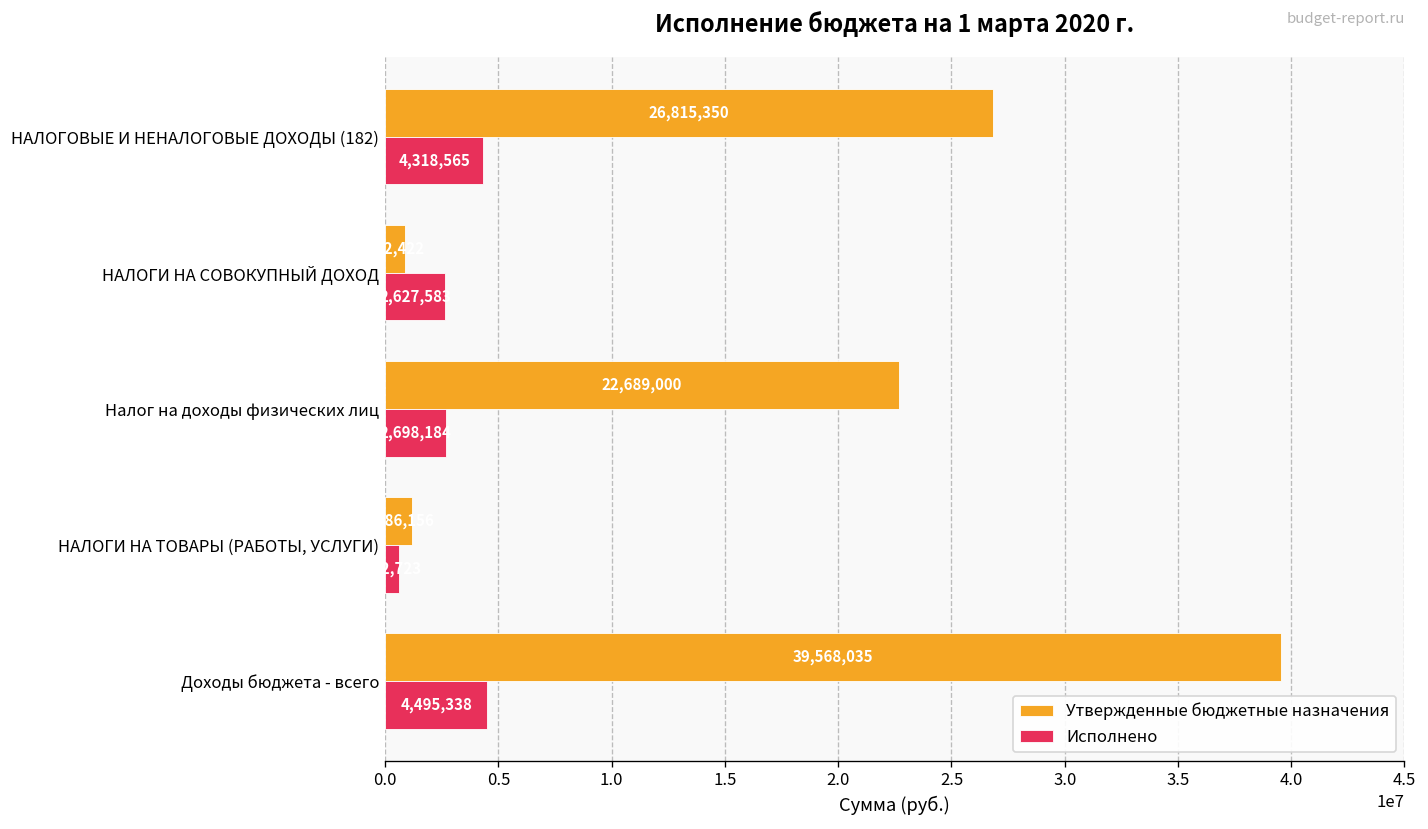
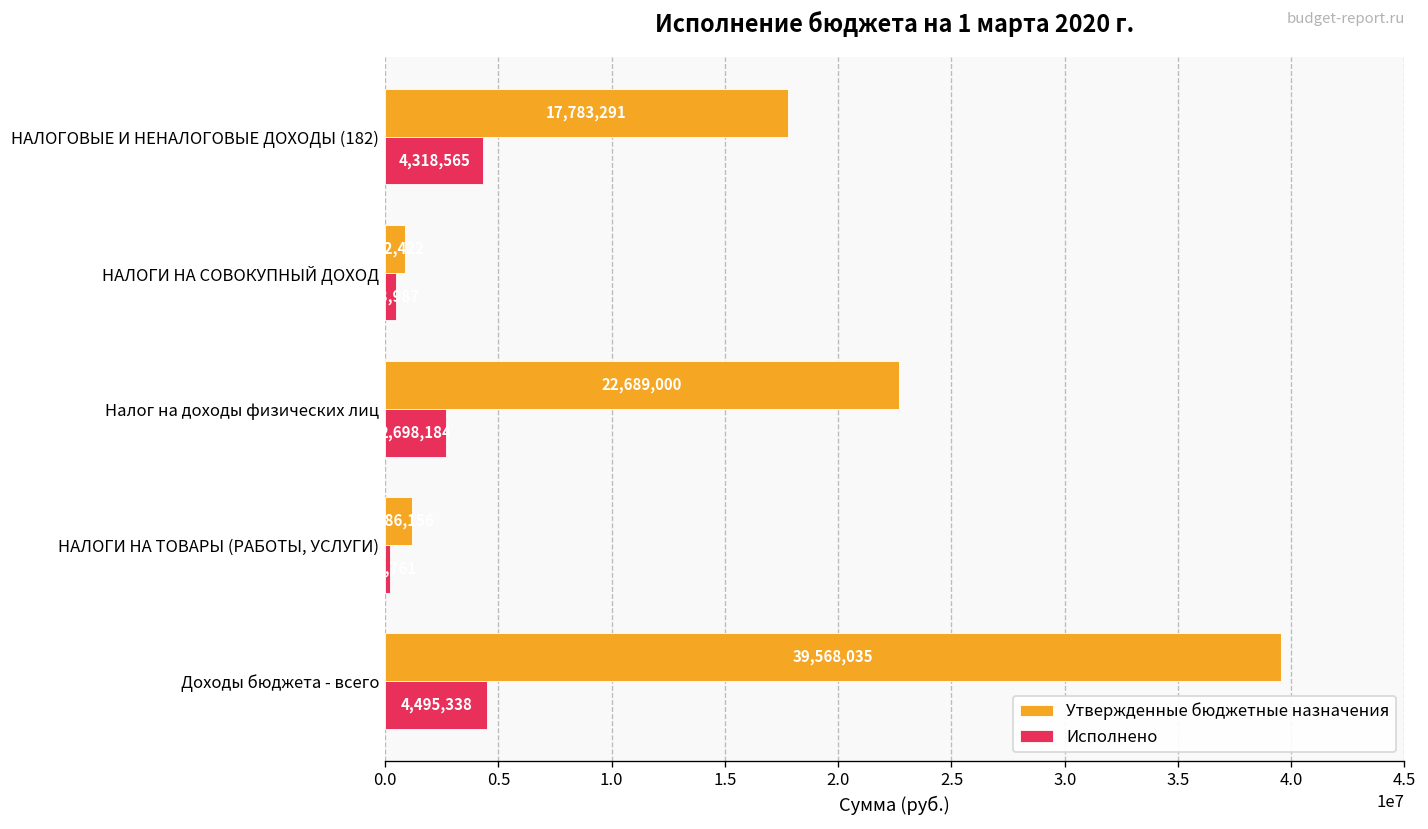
Утвержденные бюджетные назначения, НАЛОГОВЫЕ И НЕНАЛОГОВЫЕ ДОХОДЫ (182): 26,815,350 -> 17,783,291
Исполнено, НАЛОГИ НА СОВОКУПНЫЙ ДОХОД: 2600000 -> 500000
Исполнено, НАЛОГИ НА ТОВАРЫ (РАБОТЫ, УСЛУГИ): 600000 -> 200000
